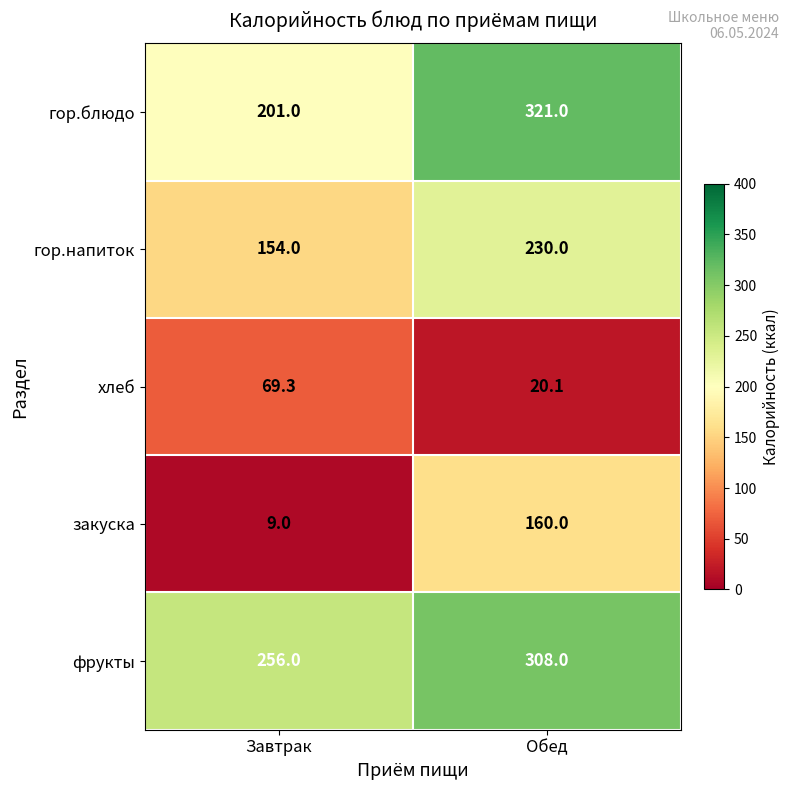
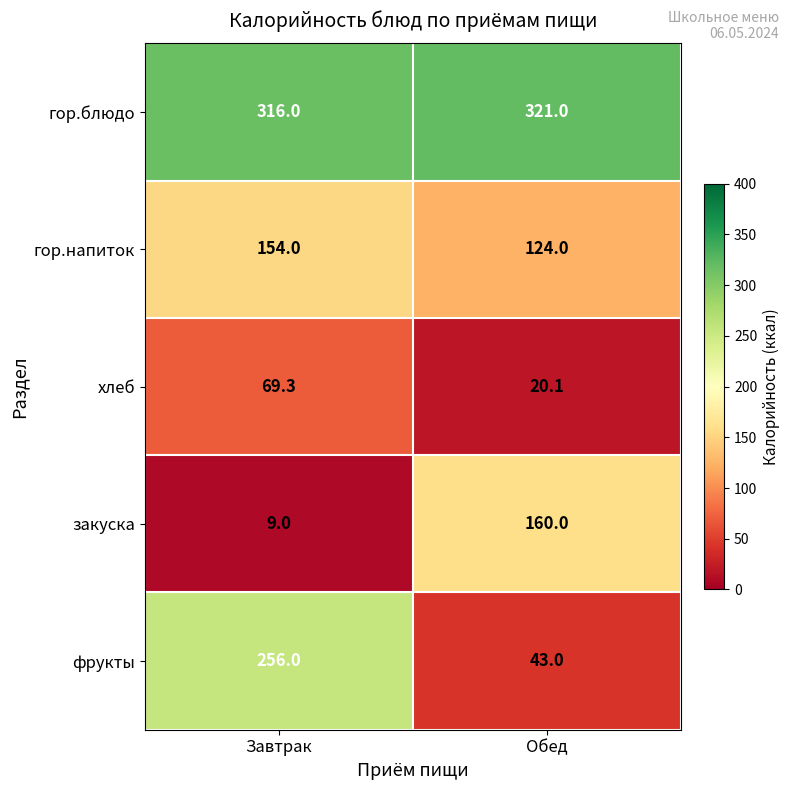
гор.блюдо, Завтрак: 201.0 -> 316.0
гор.напиток, Обед: 230.0 -> 124.0
фрукты, Обед: 308.0 -> 43.0
